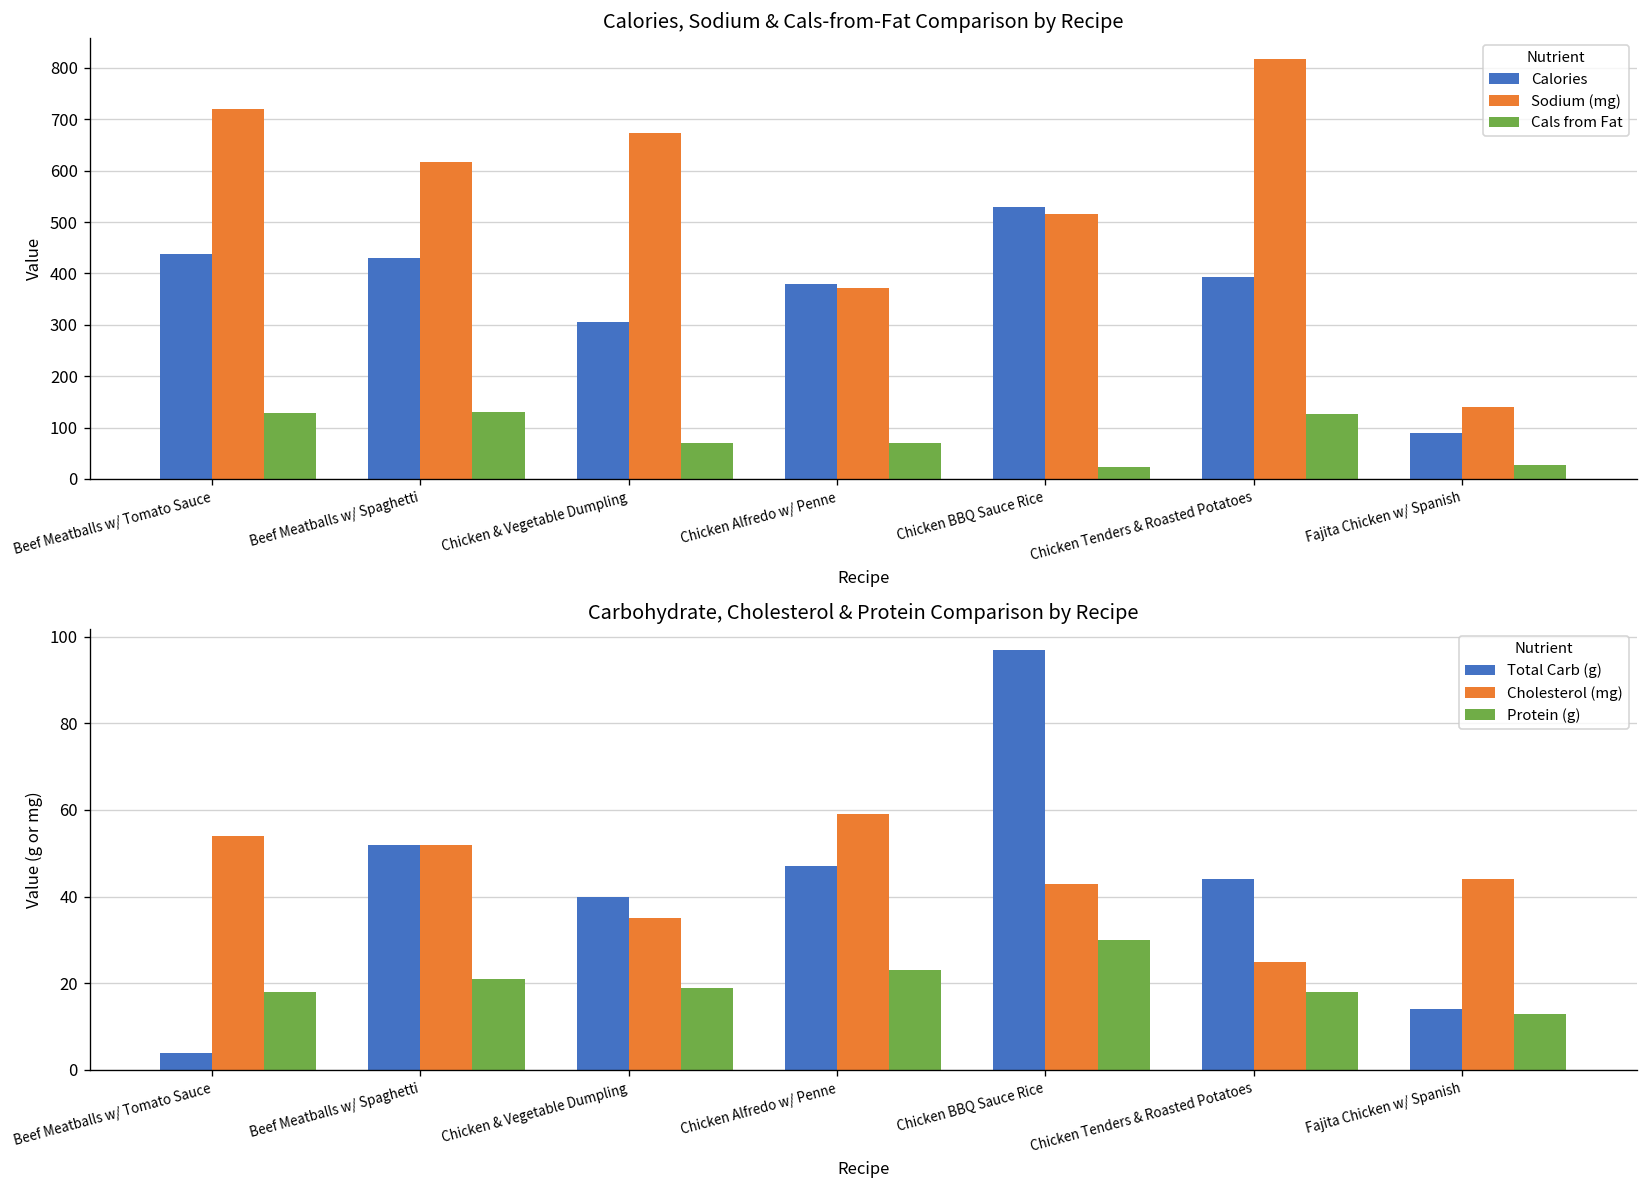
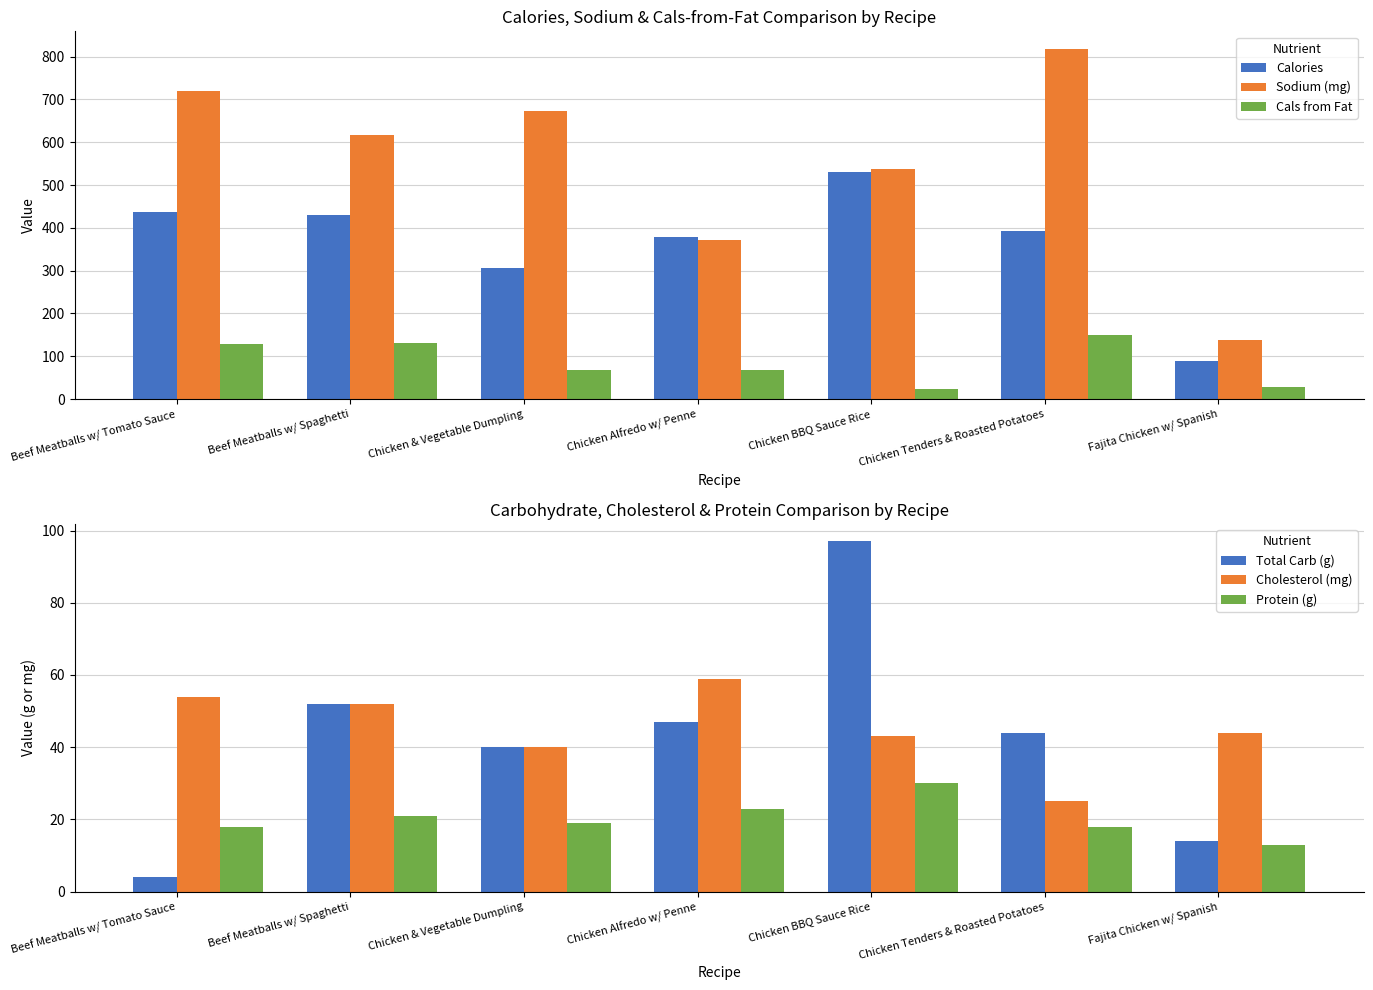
Calories, Sodium & Cals-from-Fat Comparison by Recipe, Sodium (mg), Chicken BBQ Sauce Rice: 520 -> 540
Calories, Sodium & Cals-from-Fat Comparison by Recipe, Cals from Fat, Chicken Tenders & Roasted Potatoes: 130 -> 150
Carbohydrate, Cholesterol & Protein Comparison by Recipe, Cholesterol (mg), Chicken & Vegetable Dumpling: 35 -> 40
